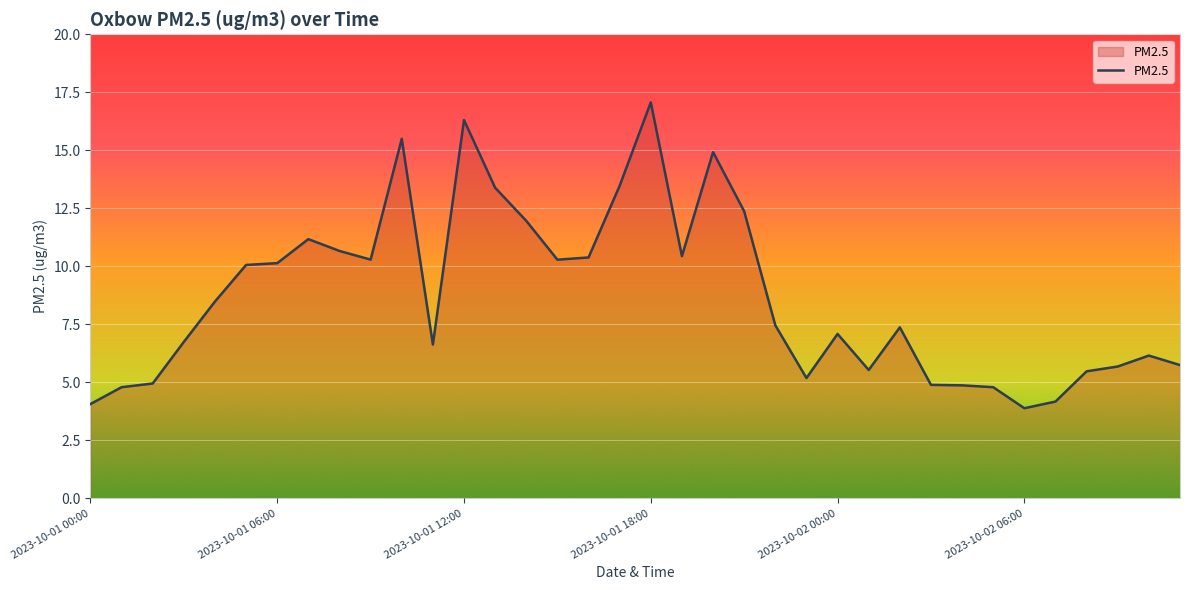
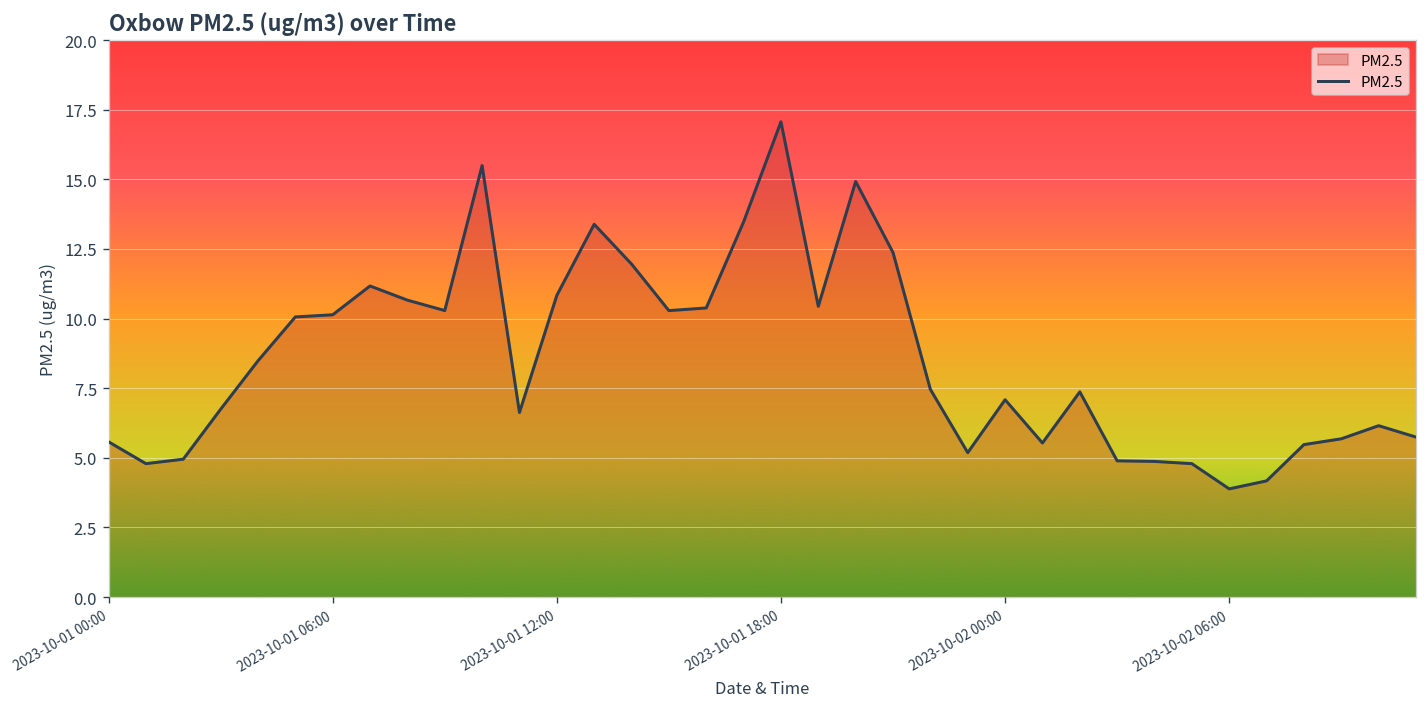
2023-10-01 00:00: 4.1 -> 5.6
2023-10-01 12:00: 16.3 -> 10.8
